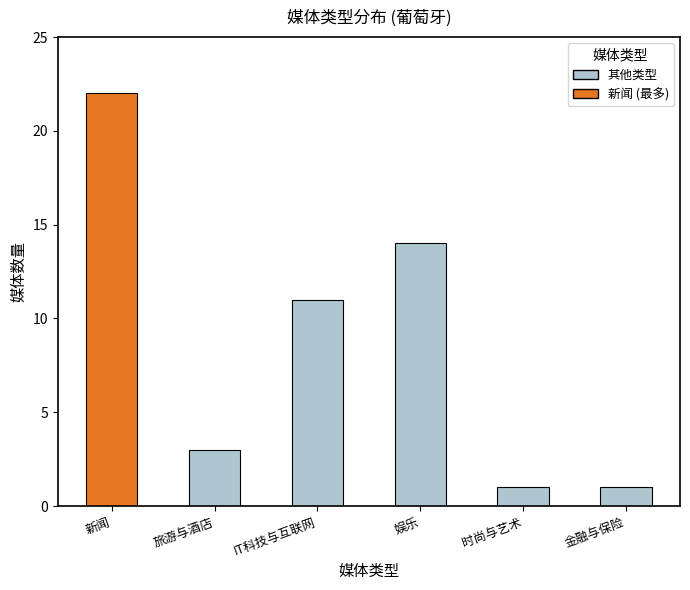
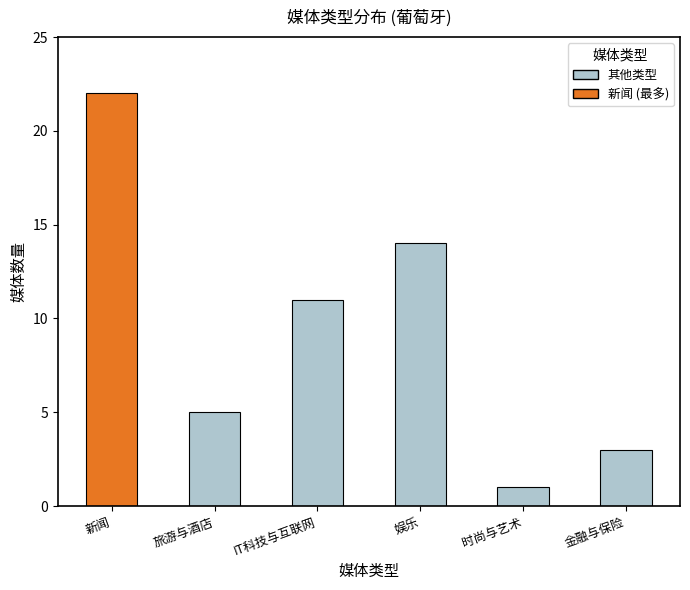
旅游与酒店: 3 -> 5
金融与保险: 1 -> 3
